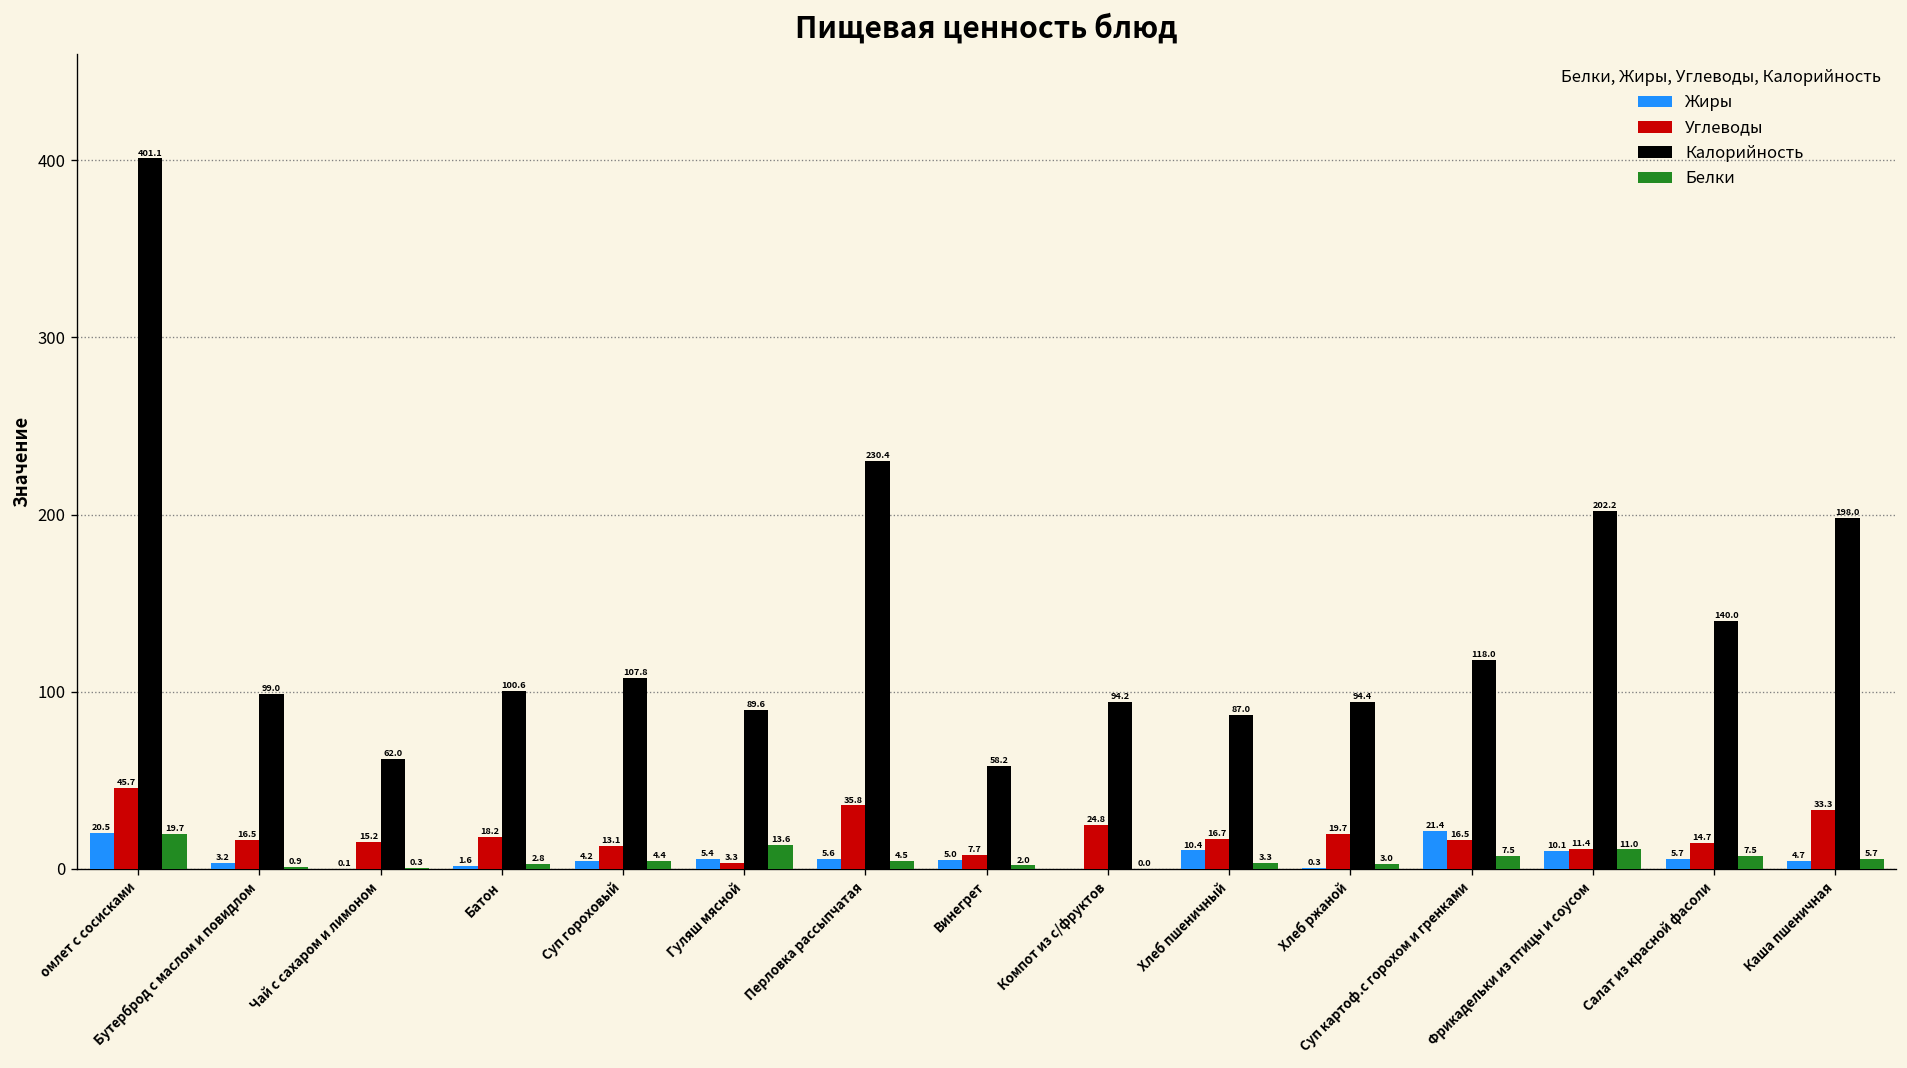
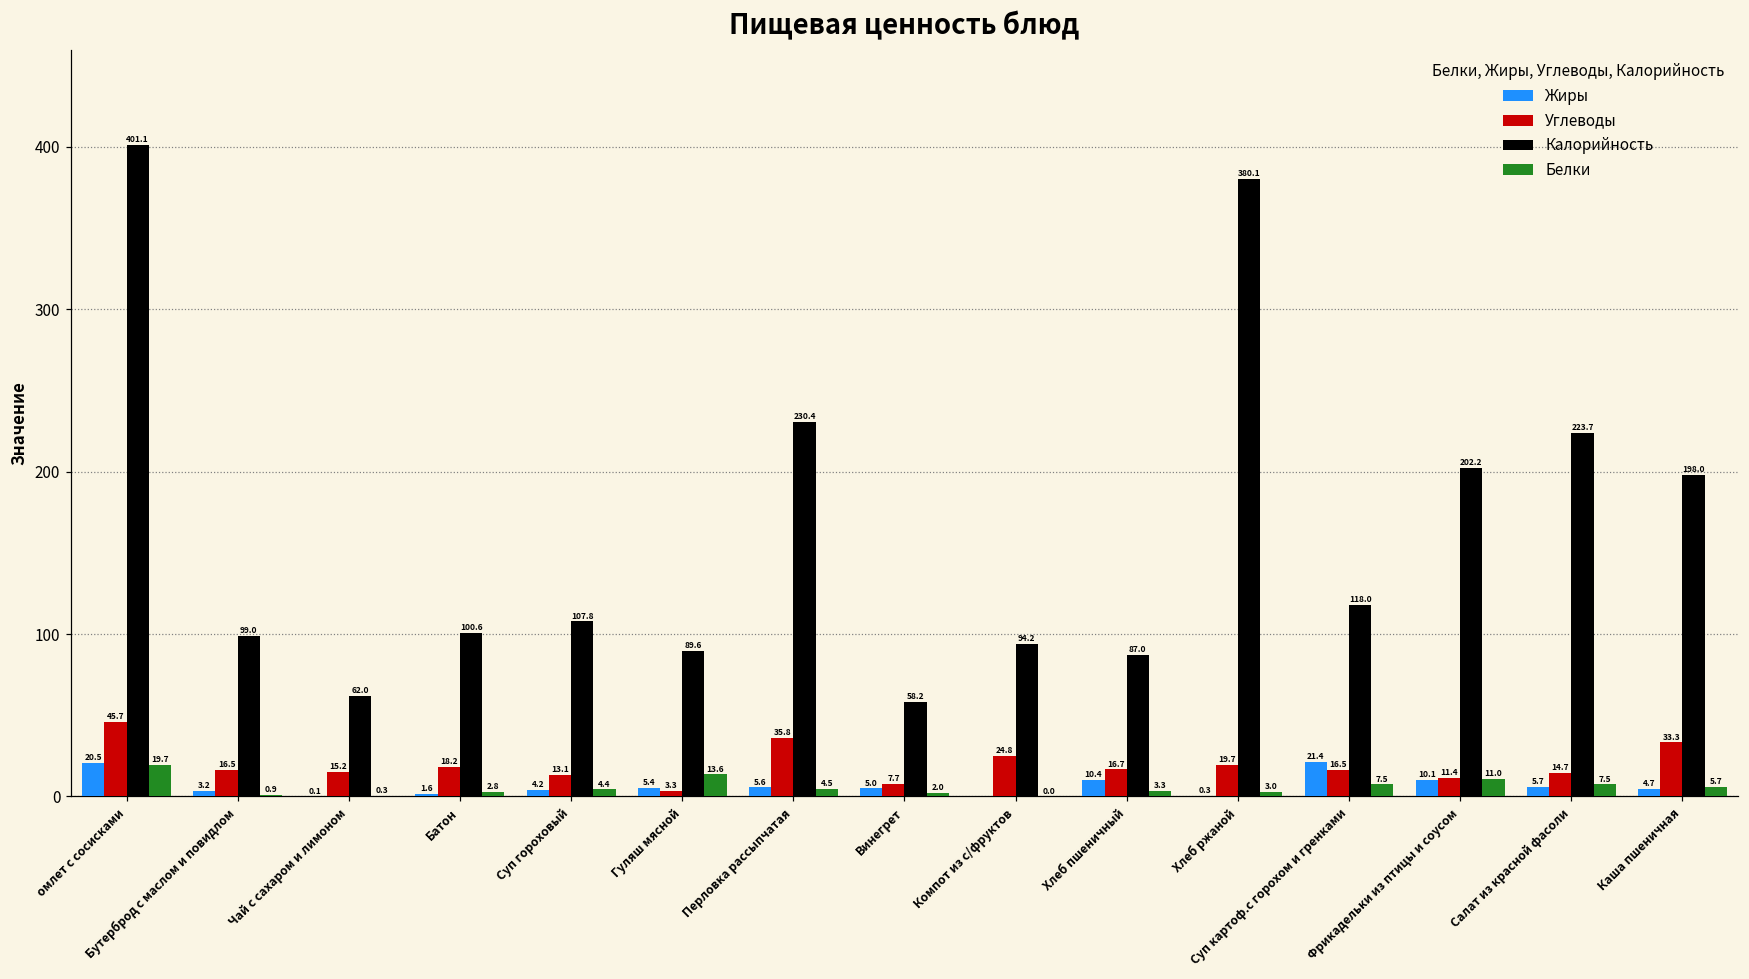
Калорийность, Хлеб ржаной: 94.4 -> 380.1
Калорийность, Салат из красной фасоли: 140.0 -> 223.7
